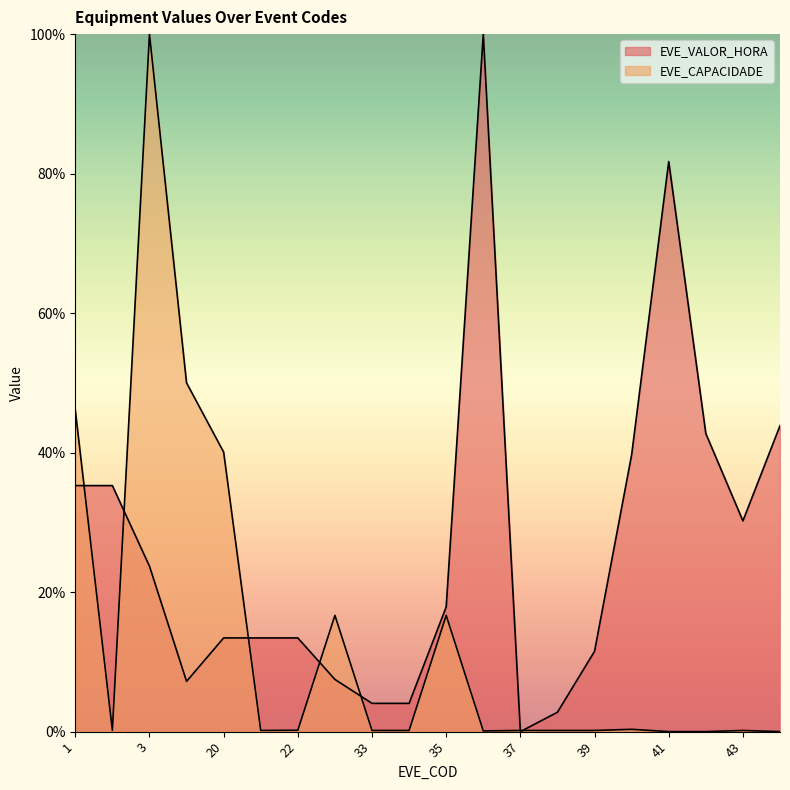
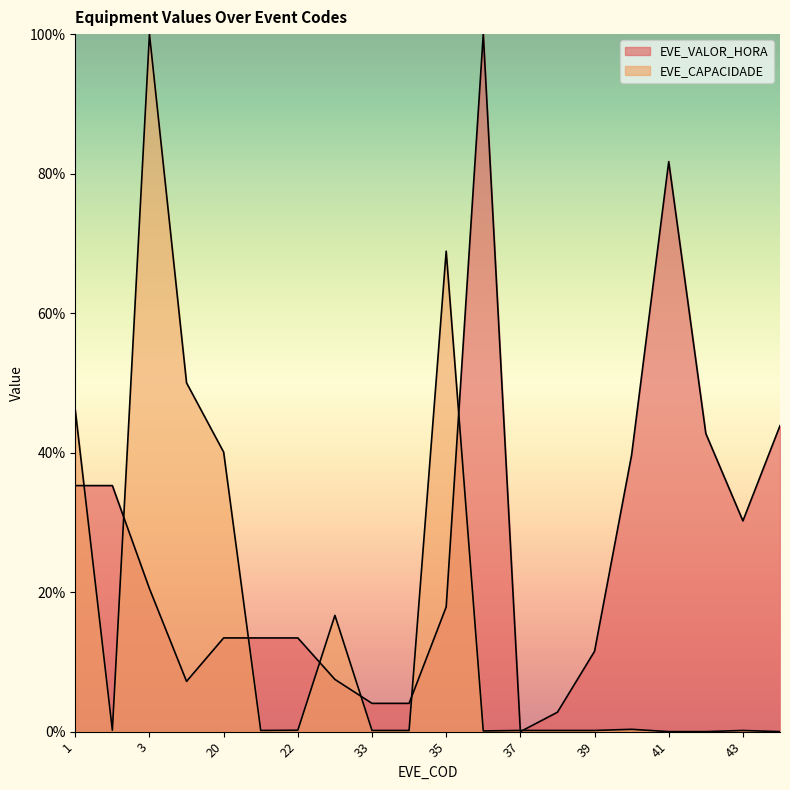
EVE_VALOR_HORA, 3: 24% -> 20%
EVE_CAPACIDADE, 35: 17% -> 69%
